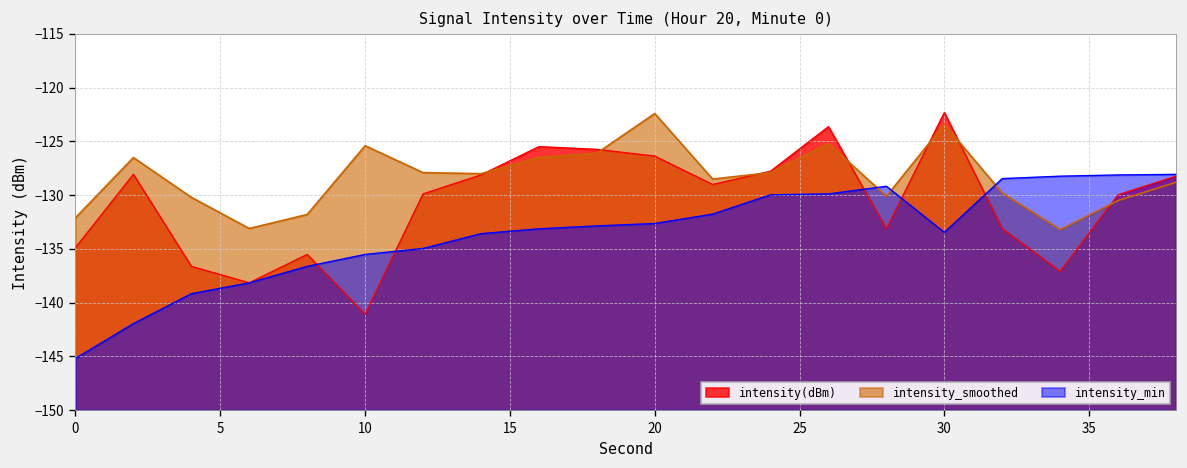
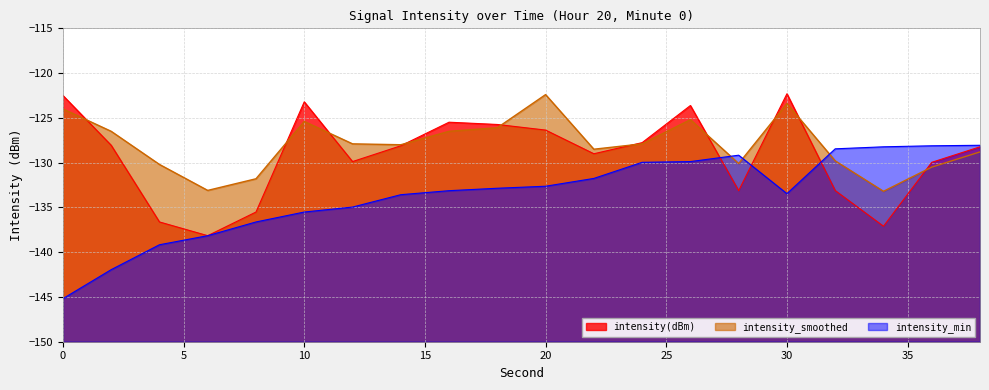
intensity(dBm), 0: -135 -> -122
intensity_smoothed, 0: -132 -> -124
intensity(dBm), 10: -141 -> -123
